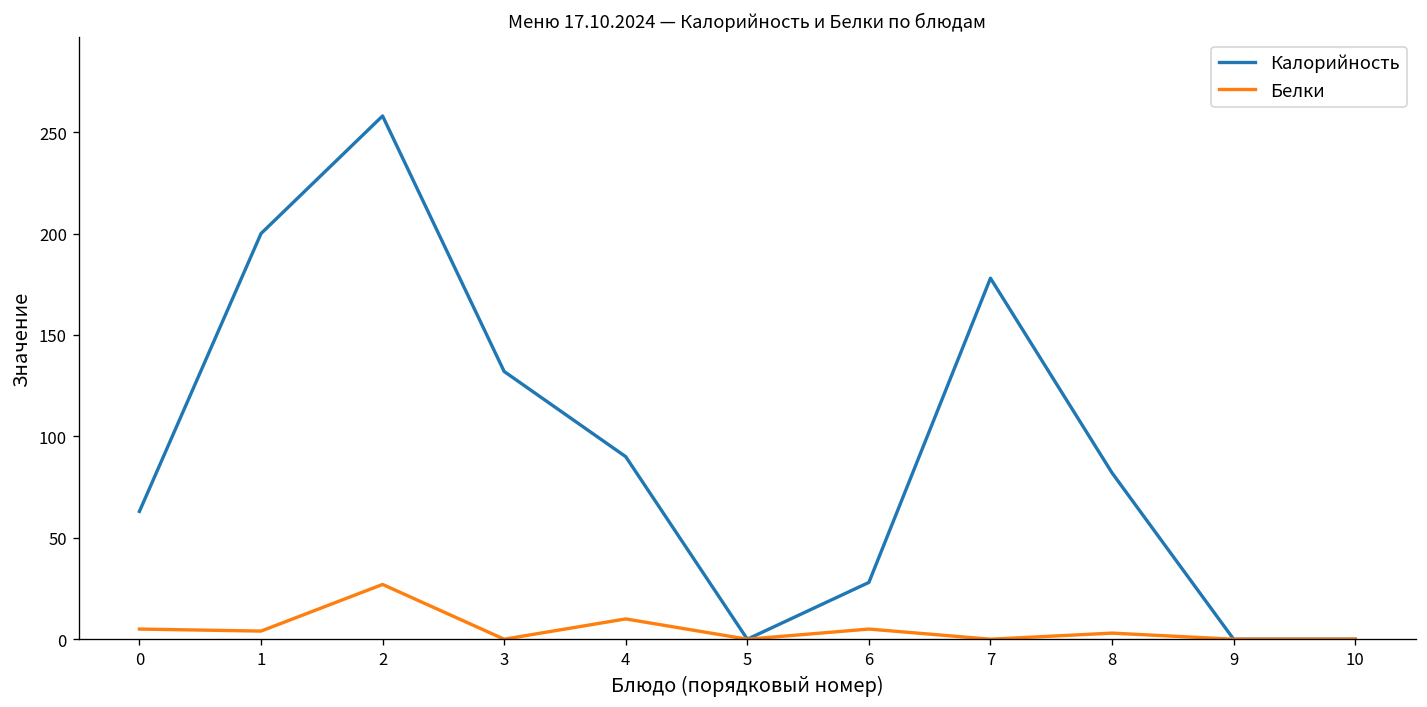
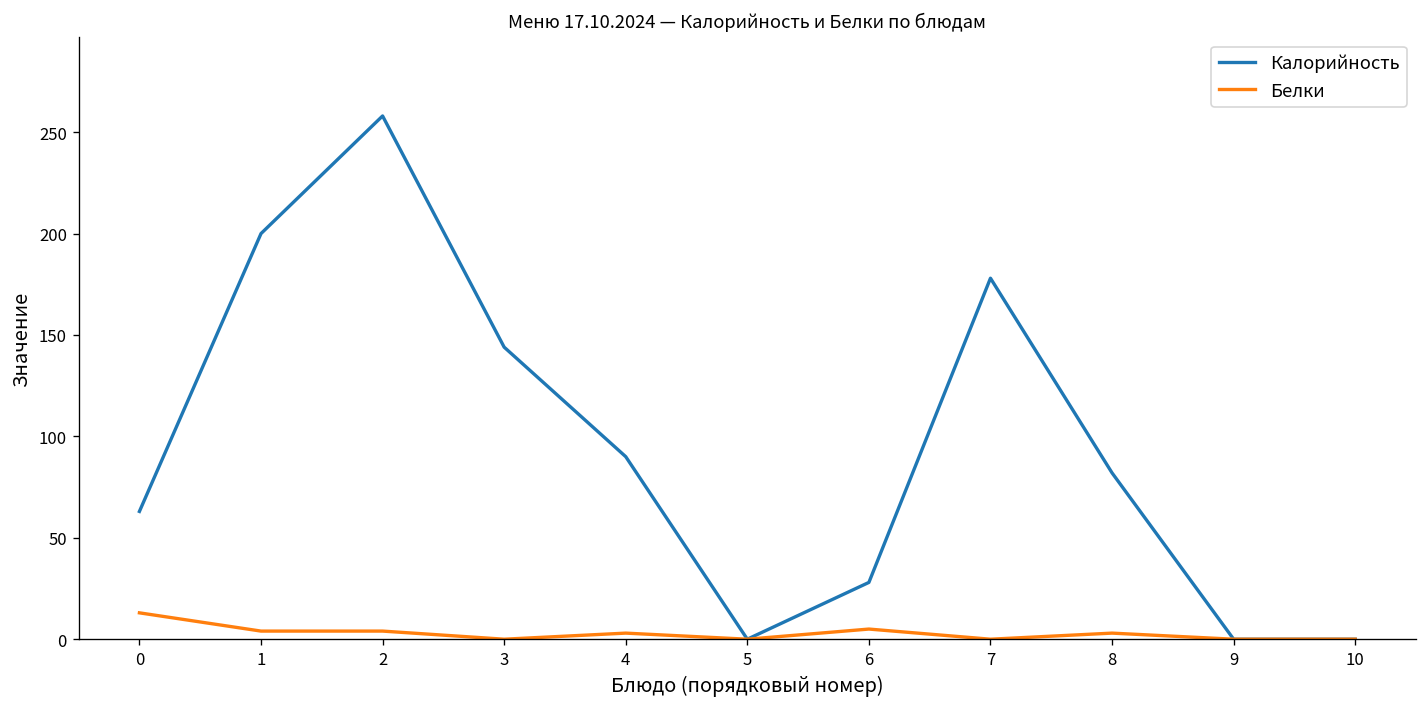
Белки, 0: 5 -> 13
Белки, 2: 27 -> 4
Калорийность, 3: 132 -> 144
Белки, 4: 10 -> 3
